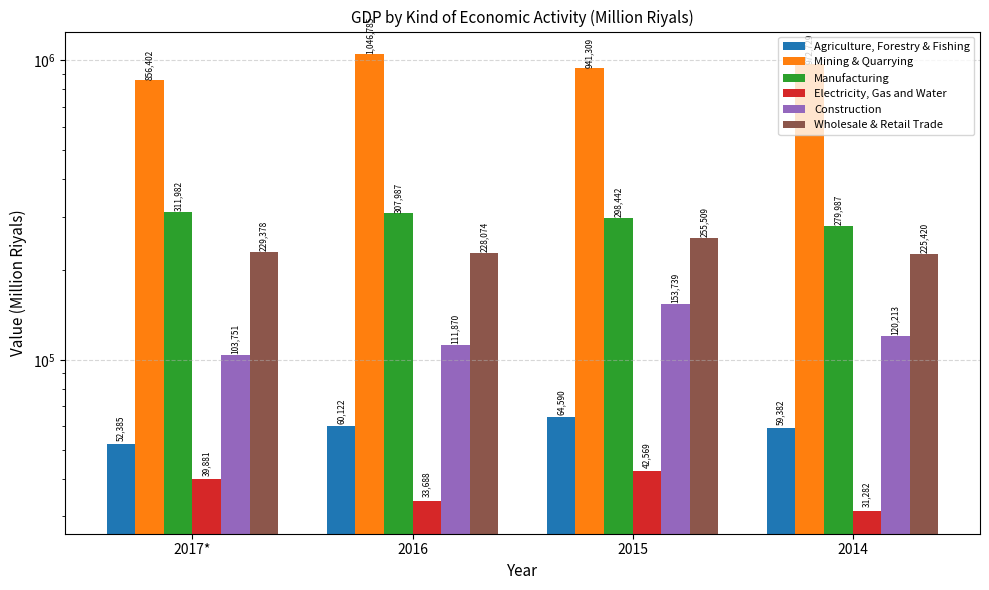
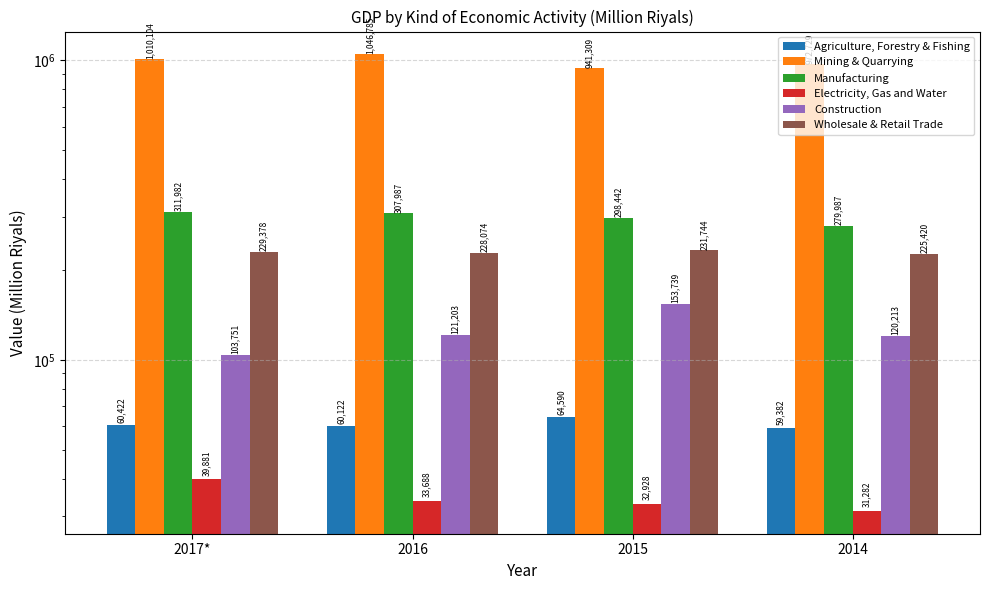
Agriculture, Forestry & Fishing, 2017*: 52,385 -> 60,422
Mining & Quarrying, 2017*: 856,402 -> 1,010,104
Construction, 2016: 111,870 -> 121,203
Electricity, Gas and Water, 2015: 42,569 -> 32,928
Wholesale & Retail Trade, 2015: 255,509 -> 231,744
